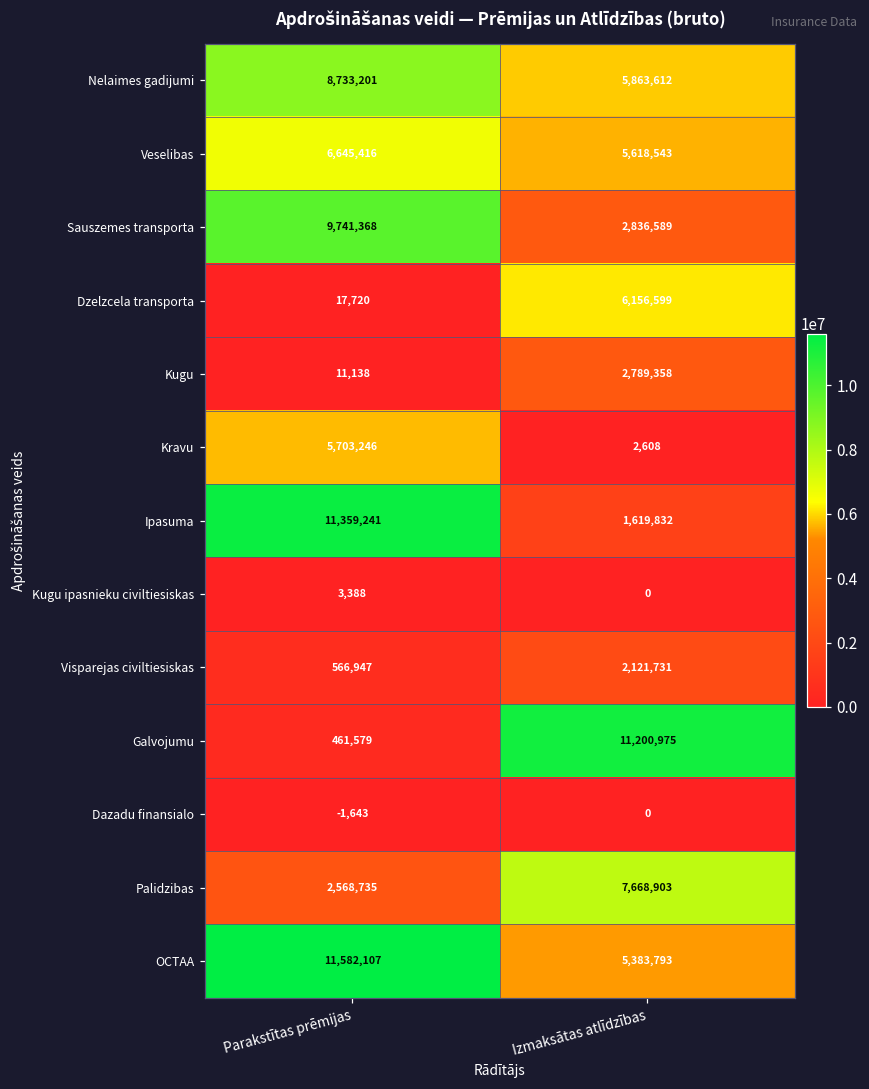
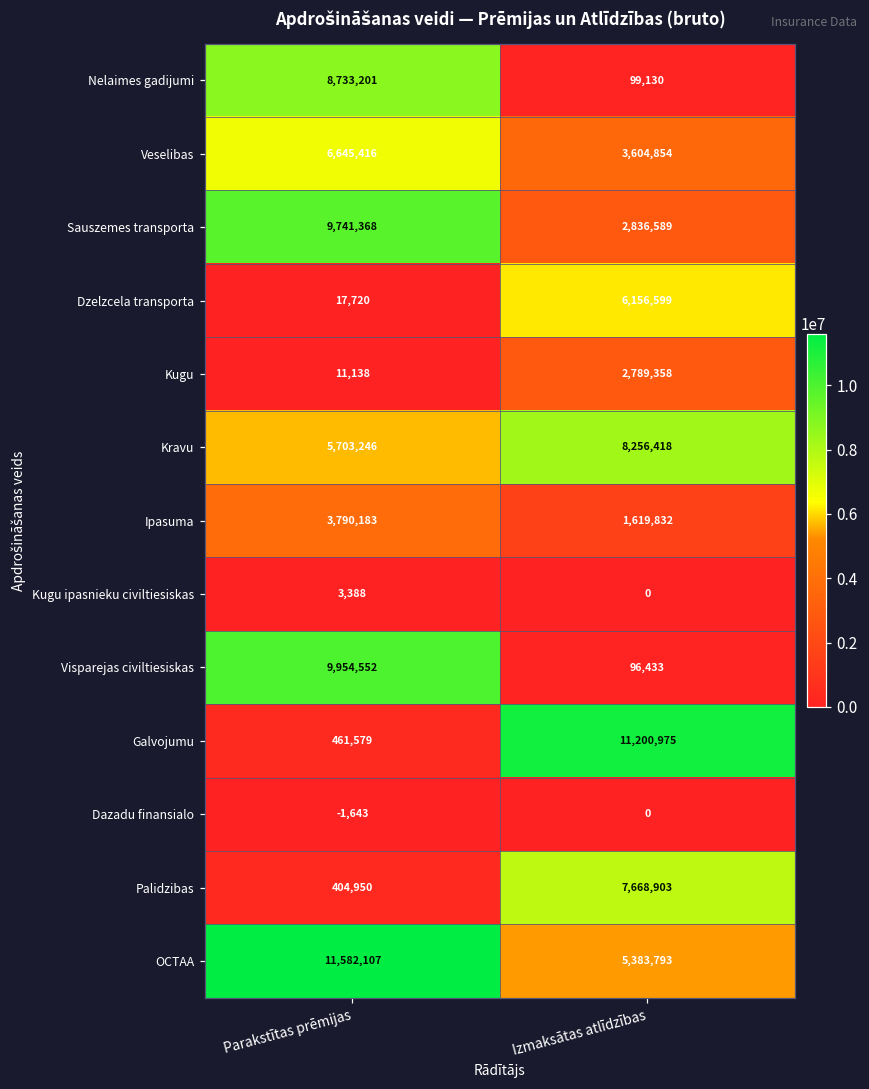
Nelaimes gadijumi, Izmaksātas atlīdzības: 5,863,612 -> 99,130
Veselibas, Izmaksātas atlīdzības: 5,618,543 -> 3,604,854
Kravu, Izmaksātas atlīdzības: 2,608 -> 8,256,418
Ipasuma, Parakstītas prēmijas: 11,359,241 -> 3,790,183
Visparejas civiltiesiskas, Parakstītas prēmijas: 566,947 -> 9,954,552
Visparejas civiltiesiskas, Izmaksātas atlīdzības: 2,121,731 -> 96,433
Palidzibas, Parakstītas prēmijas: 2,568,735 -> 404,950
